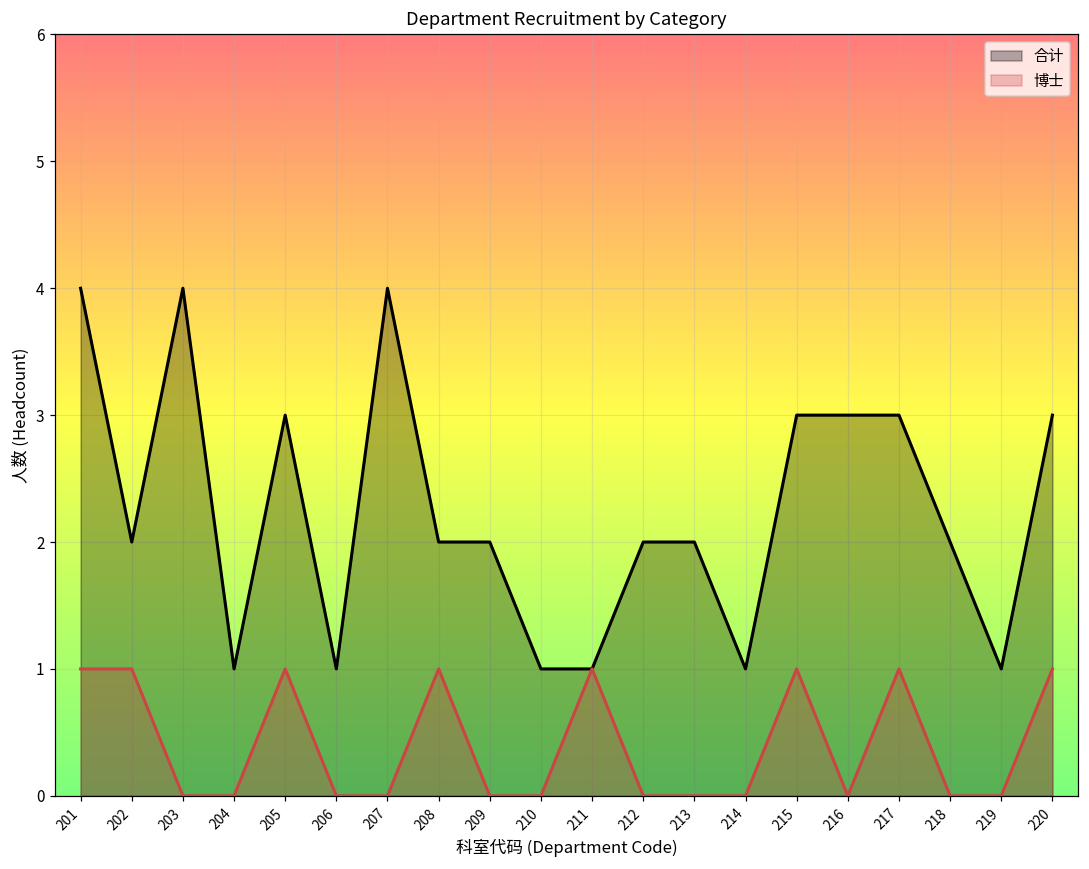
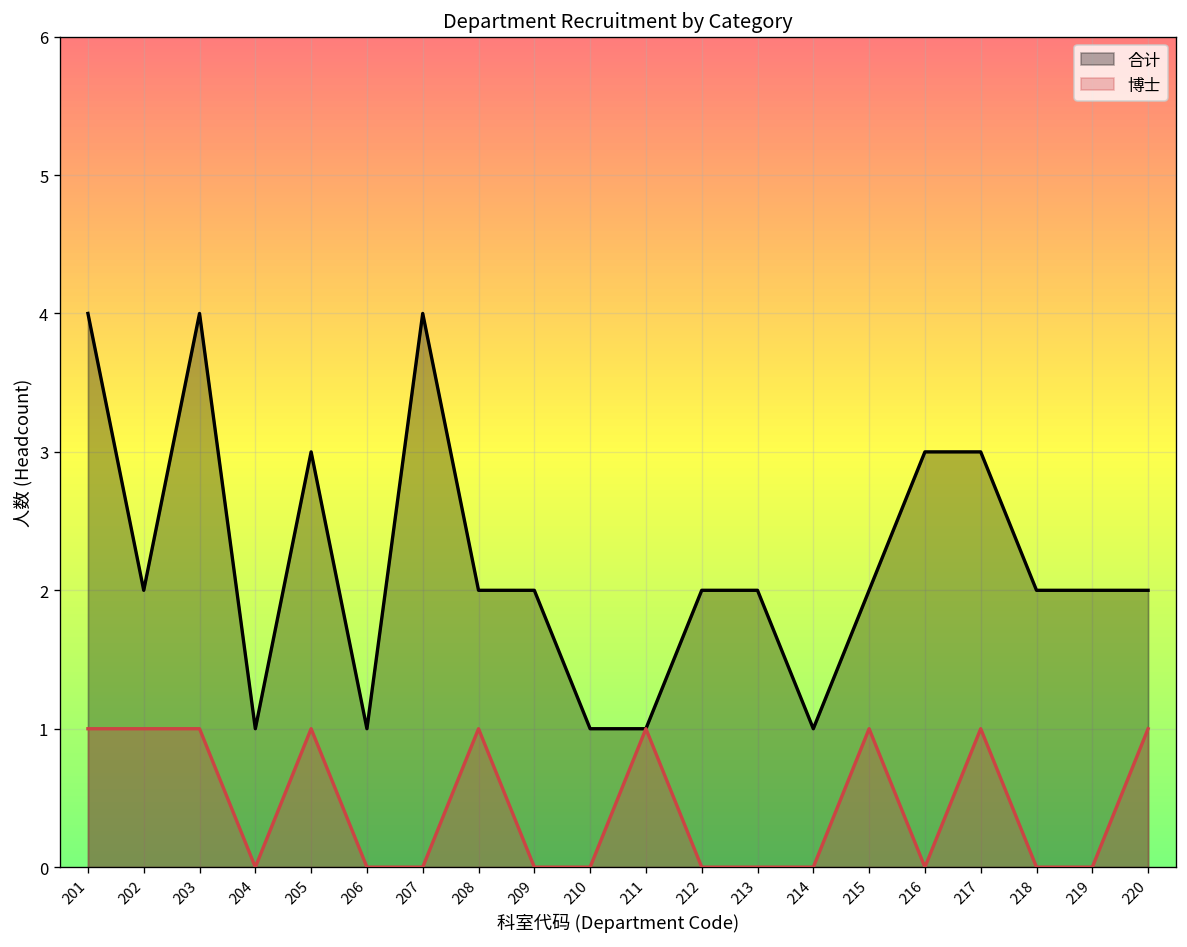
博士, 203: 0 -> 1
合计, 215: 3 -> 2
合计, 219: 1 -> 2
合计, 220: 3 -> 2
